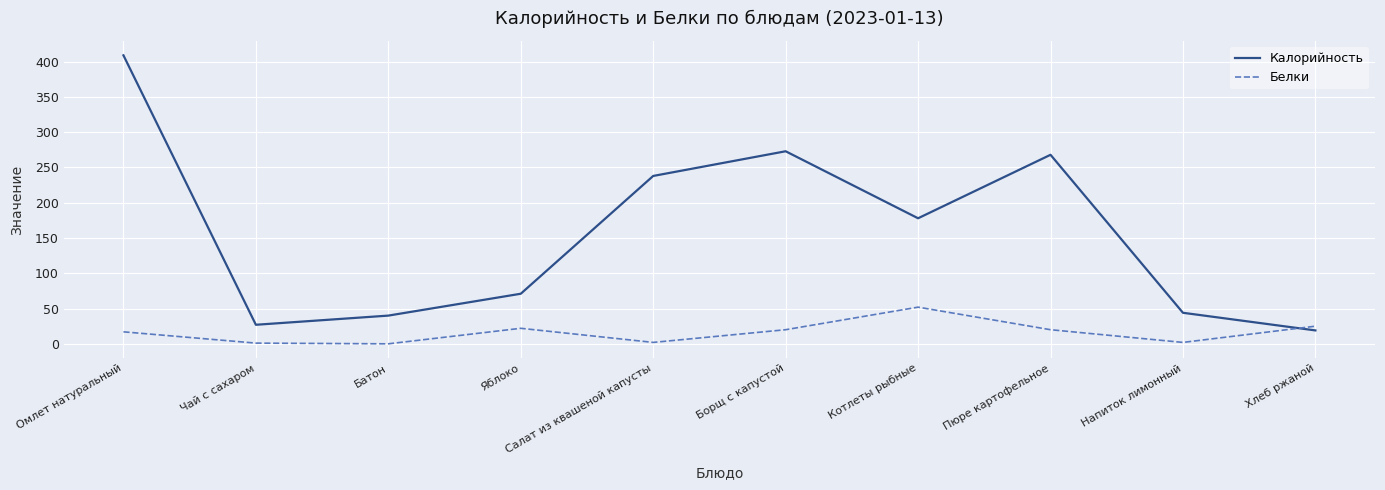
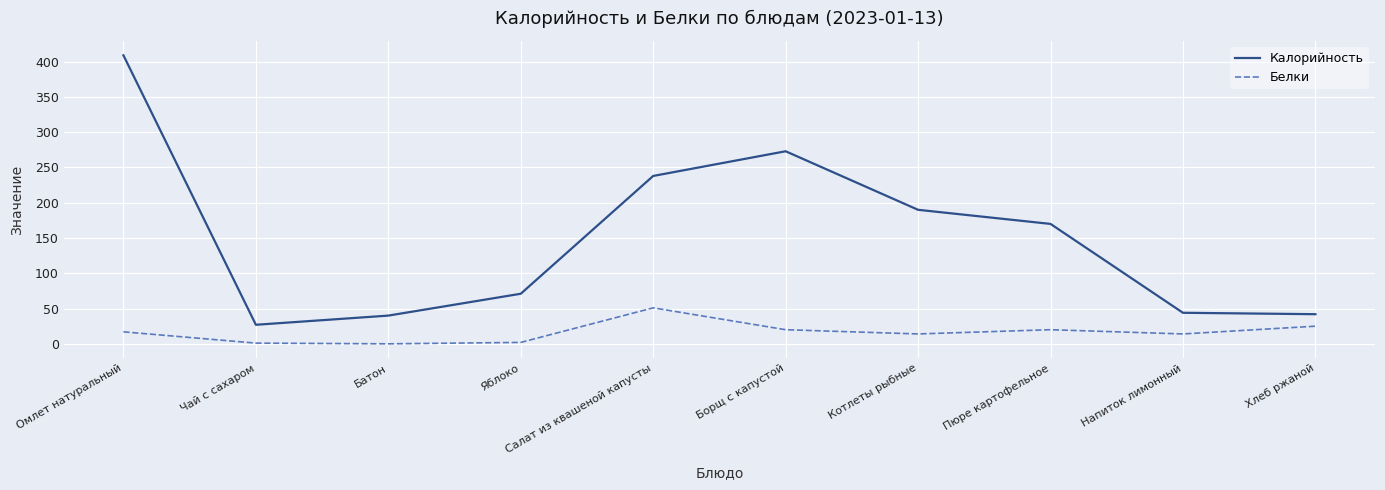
Белки, Яблоко: 20 -> 0
Белки, Салат из квашеной капусты: 0 -> 50
Калорийность, Котлеты рыбные: 180 -> 190
Белки, Котлеты рыбные: 50 -> 10
Калорийность, Пюре картофельное: 270 -> 170
Белки, Напиток лимонный: 0 -> 10
Калорийность, Хлеб ржаной: 20 -> 40
